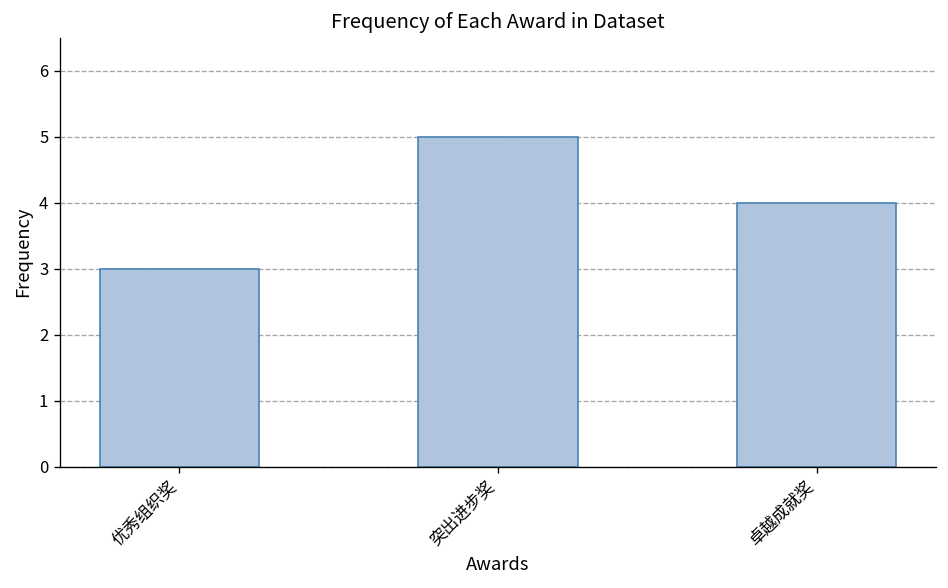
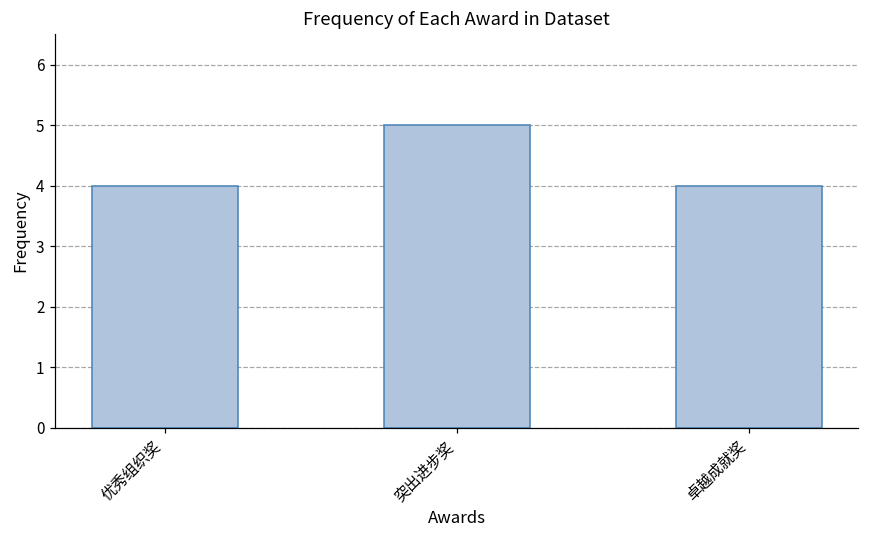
优秀组织奖: 3 -> 4
